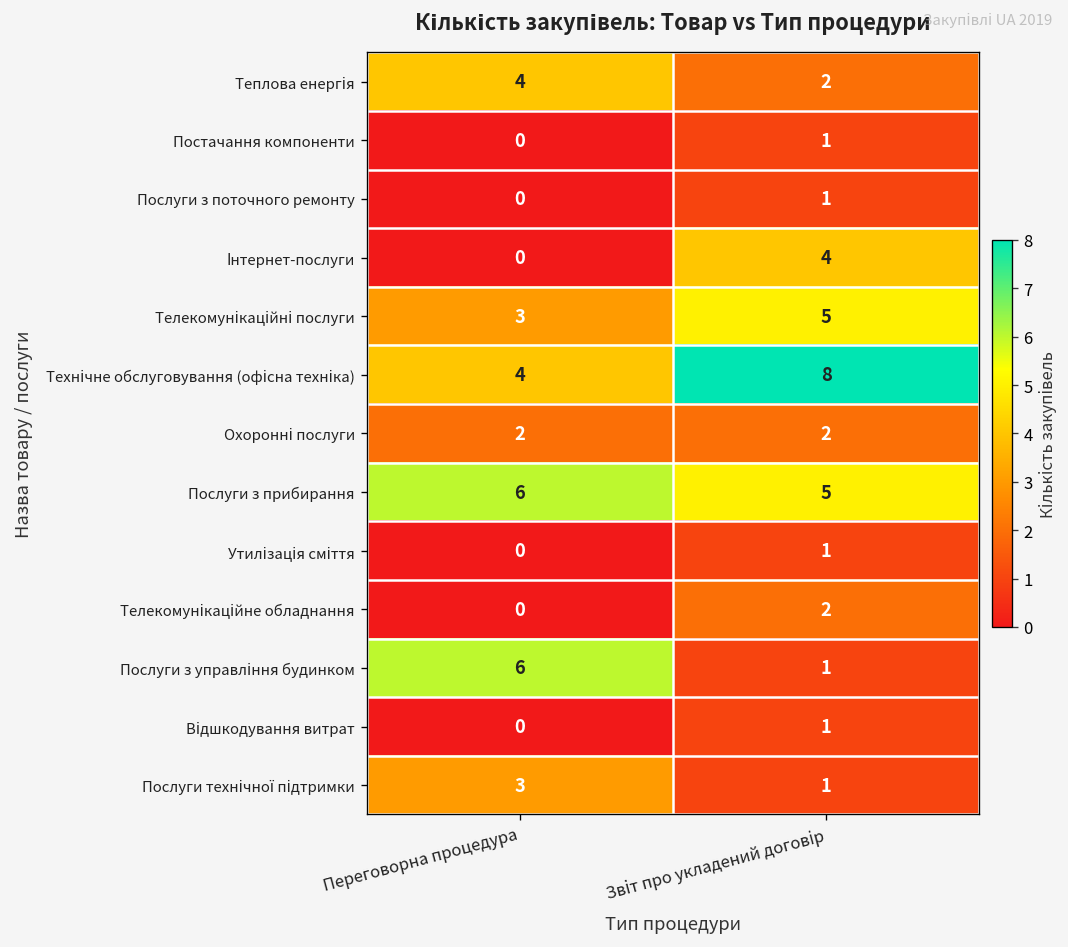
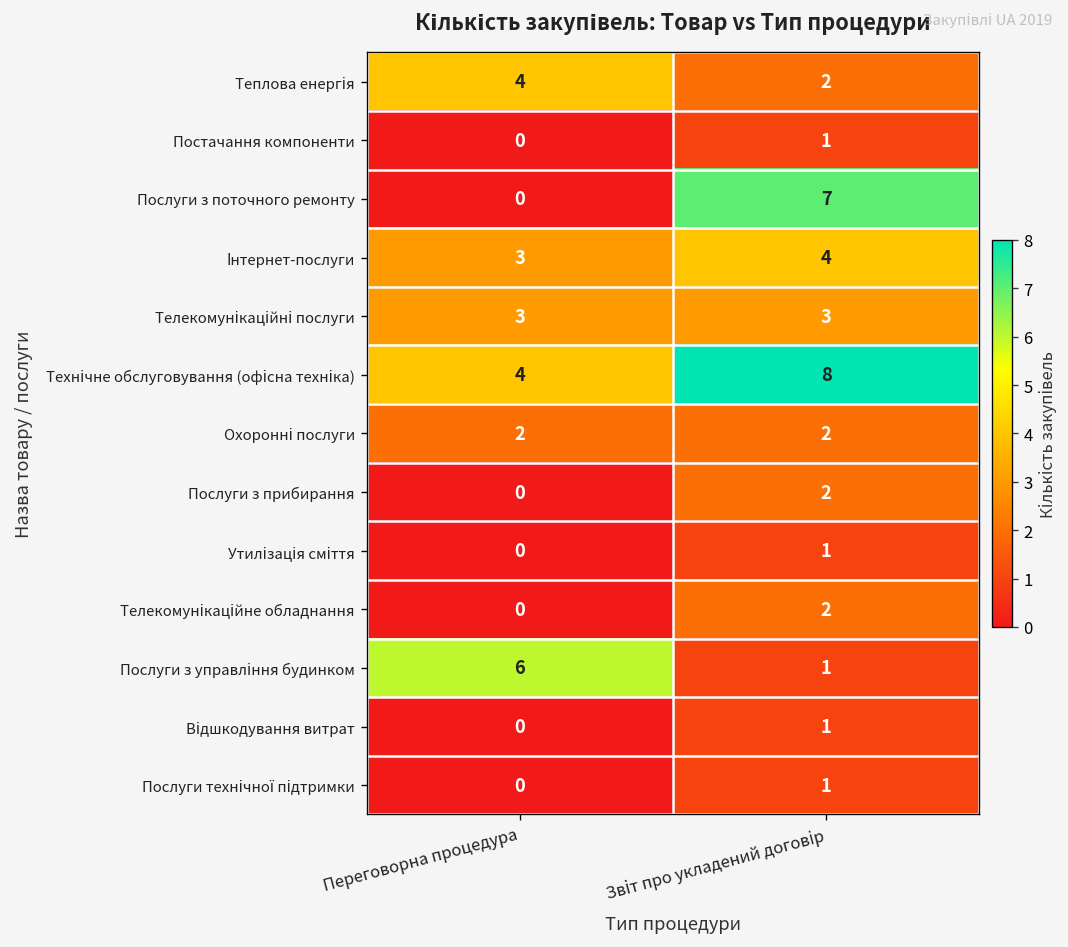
Послуги з поточного ремонту, Звіт про укладений договір: 1 -> 7
Інтернет-послуги, Переговорна процедура: 0 -> 3
Телекомунікаційні послуги, Звіт про укладений договір: 5 -> 3
Послуги з прибирання, Переговорна процедура: 6 -> 0
Послуги з прибирання, Звіт про укладений договір: 5 -> 2
Послуги технічної підтримки, Переговорна процедура: 3 -> 0
